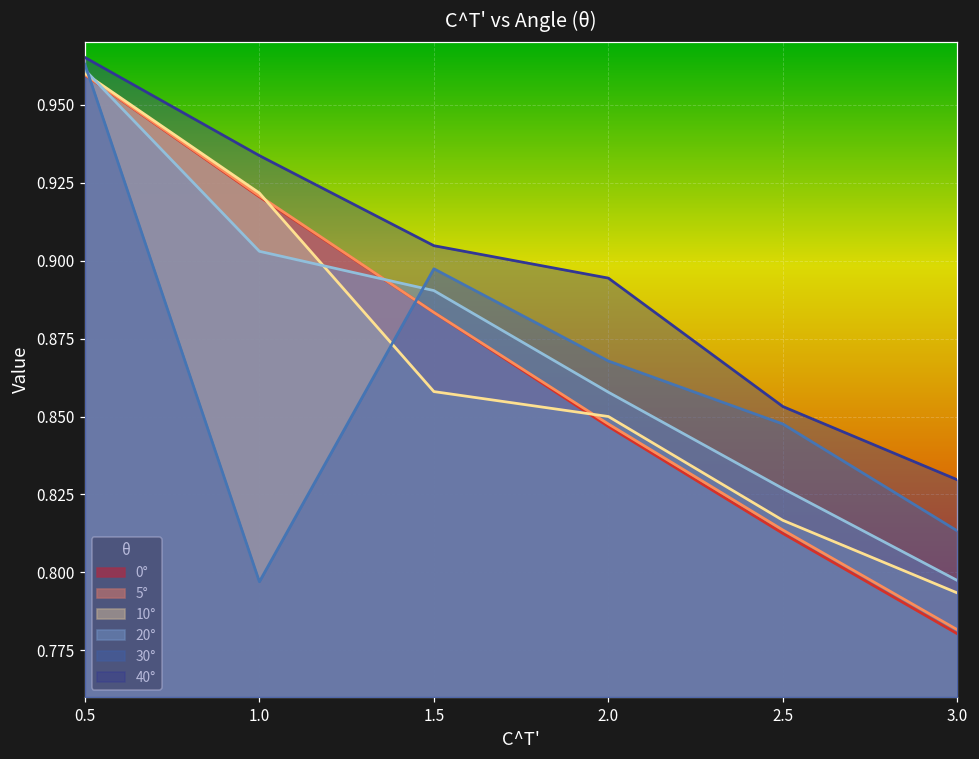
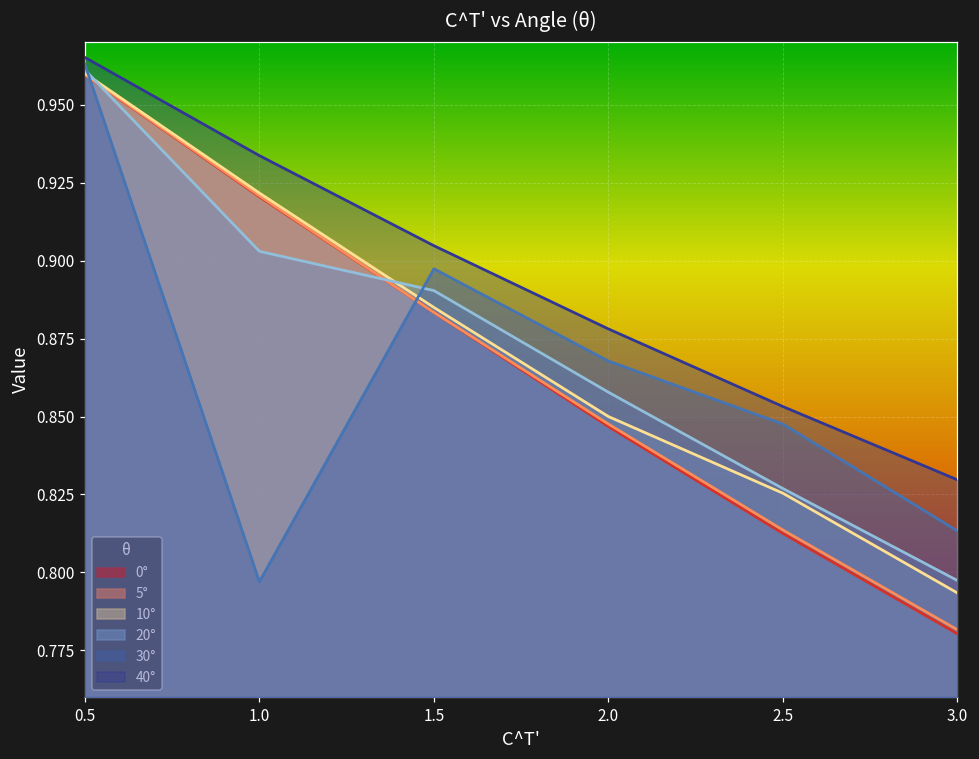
10°, 1.5: 0.858 -> 0.885
40°, 2.0: 0.894 -> 0.878
10°, 2.5: 0.817 -> 0.825
